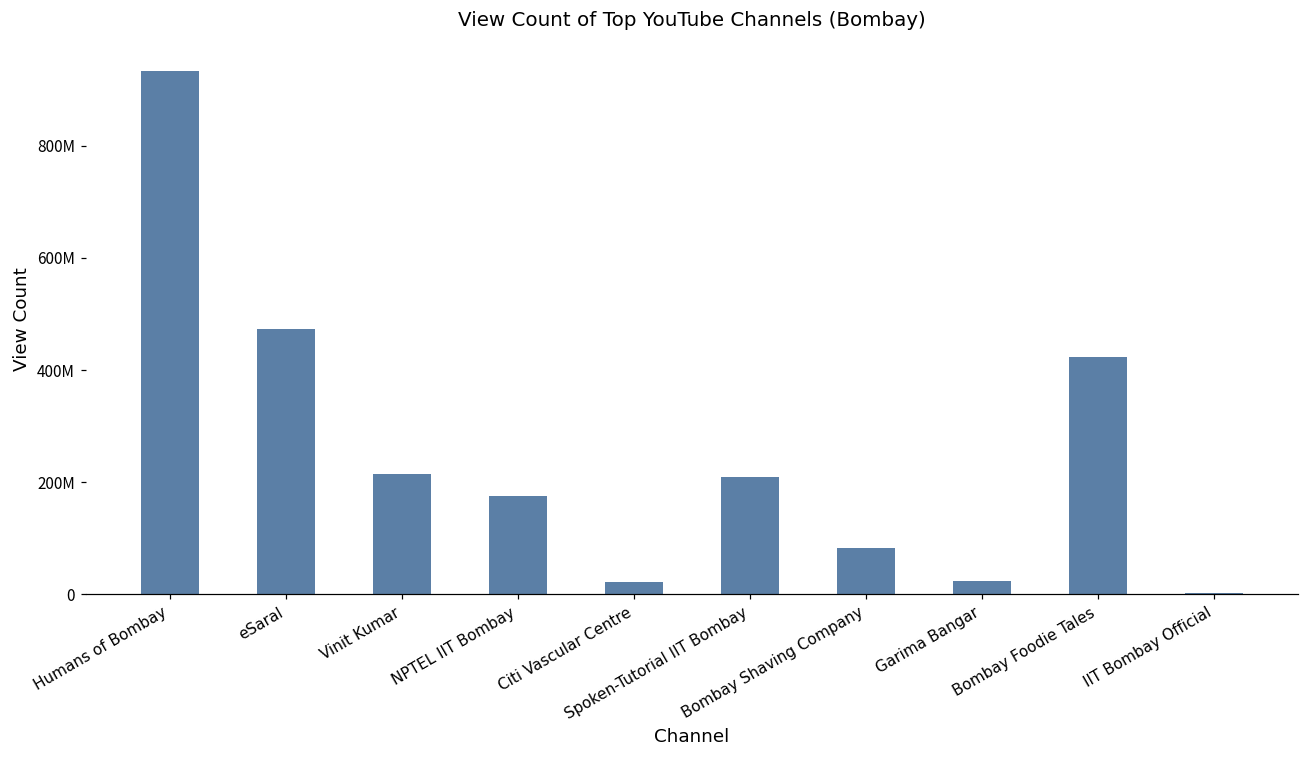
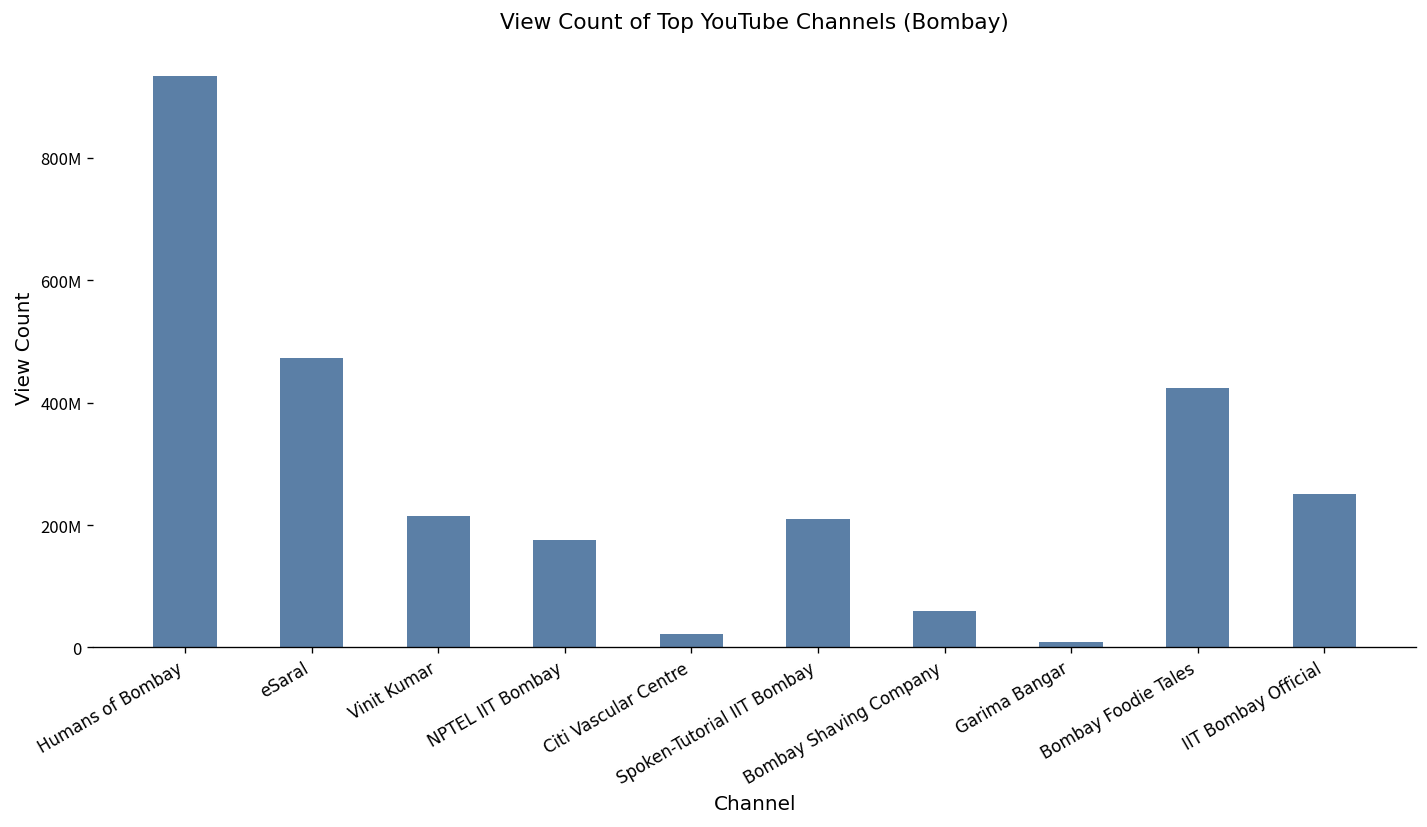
Bombay Shaving Company: 80000000 -> 60000000
Garima Bangar: 20000000 -> 10000000
IIT Bombay Official: 0 -> 250000000
